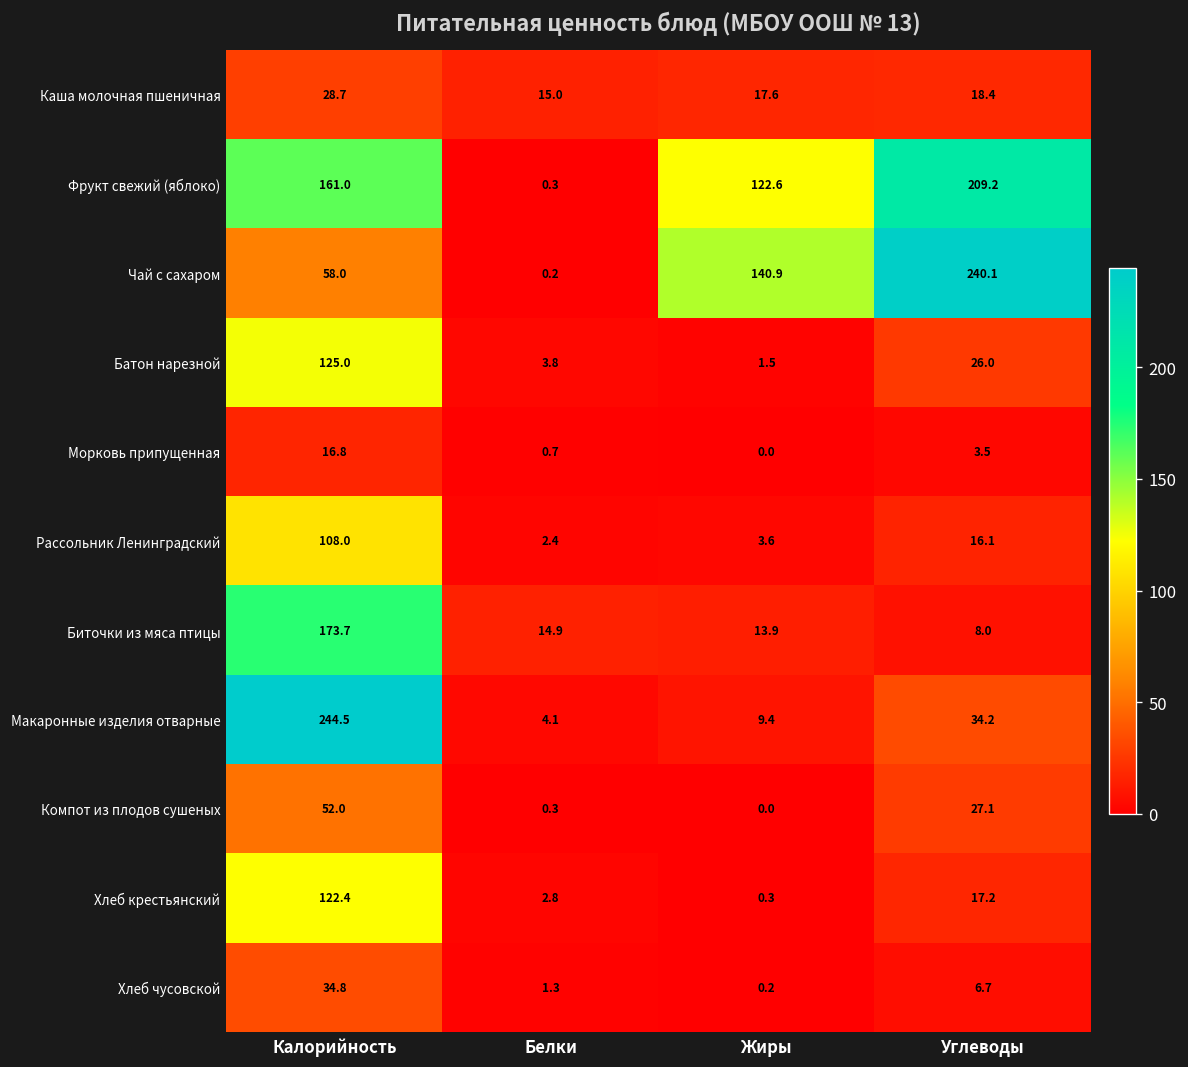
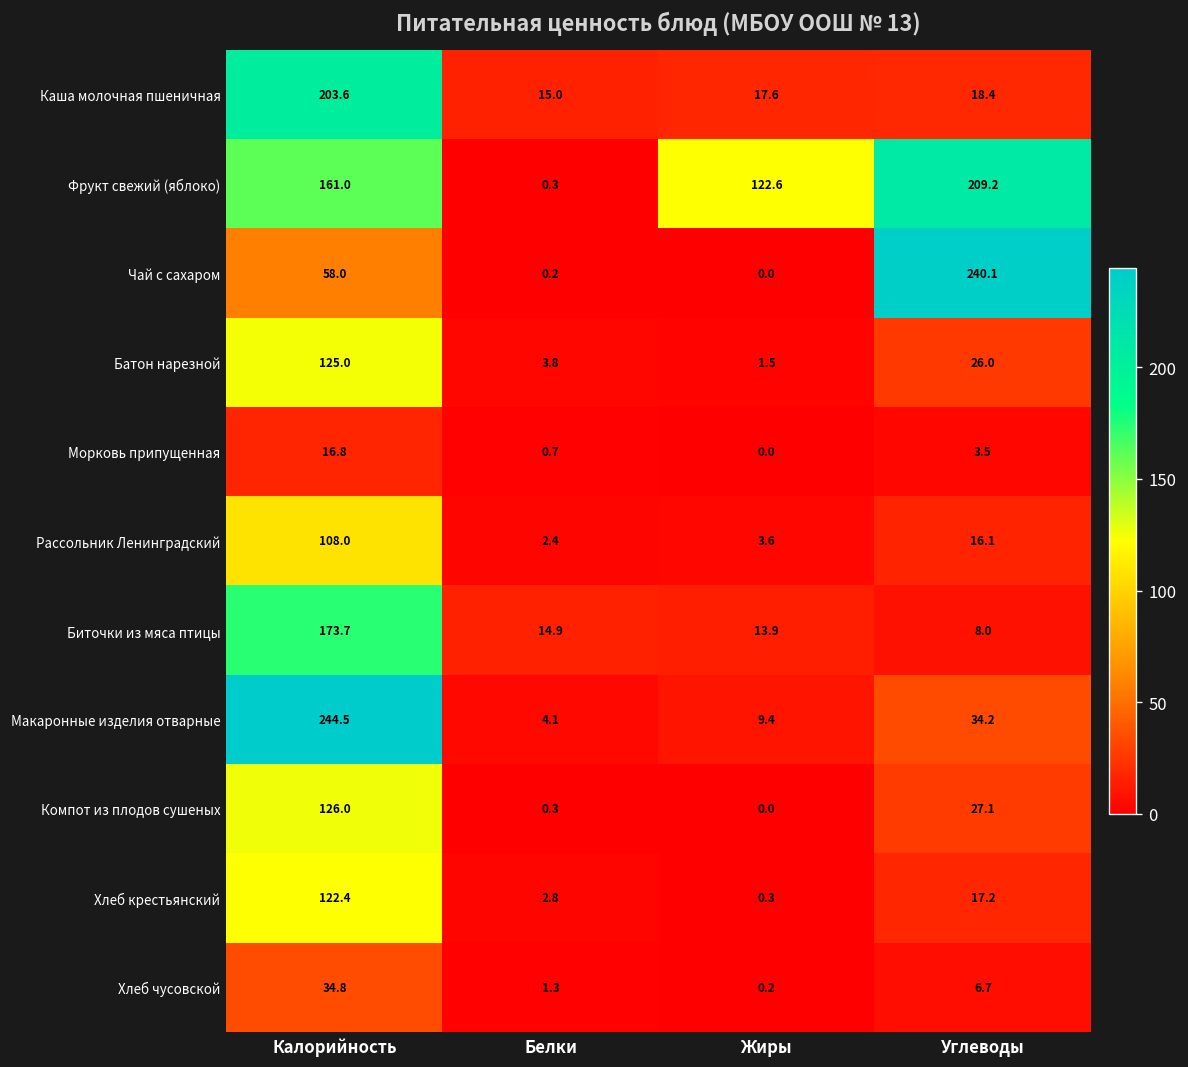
Каша молочная пшеничная, Калорийность: 28.7 -> 203.6
Чай с сахаром, Жиры: 140.9 -> 0.0
Компот из плодов сушеных, Калорийность: 52.0 -> 126.0
